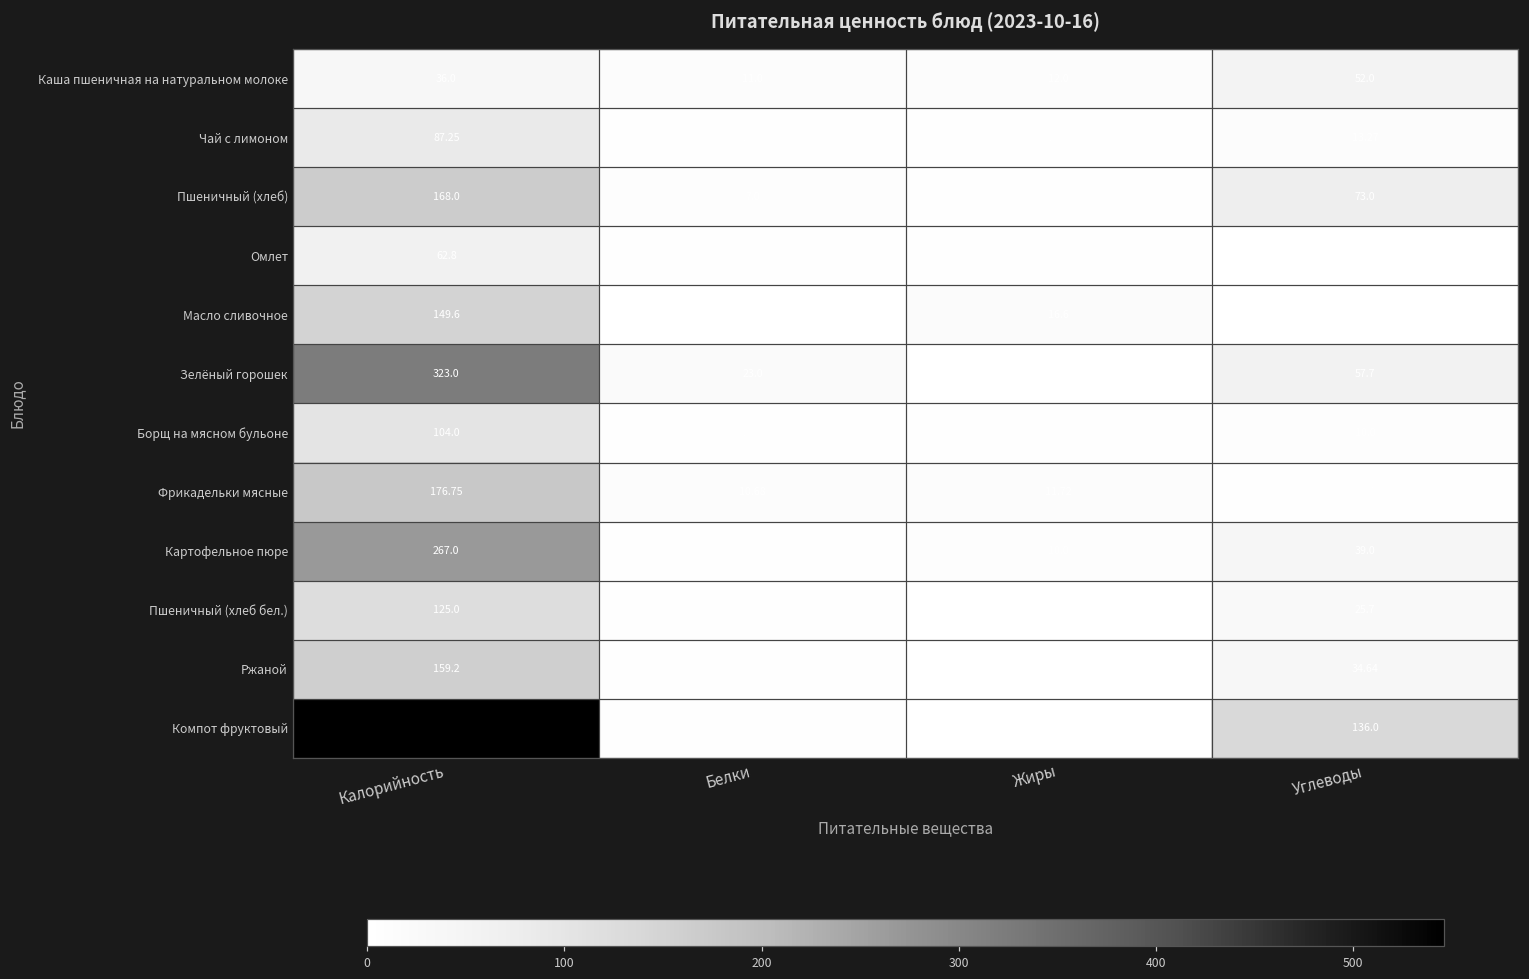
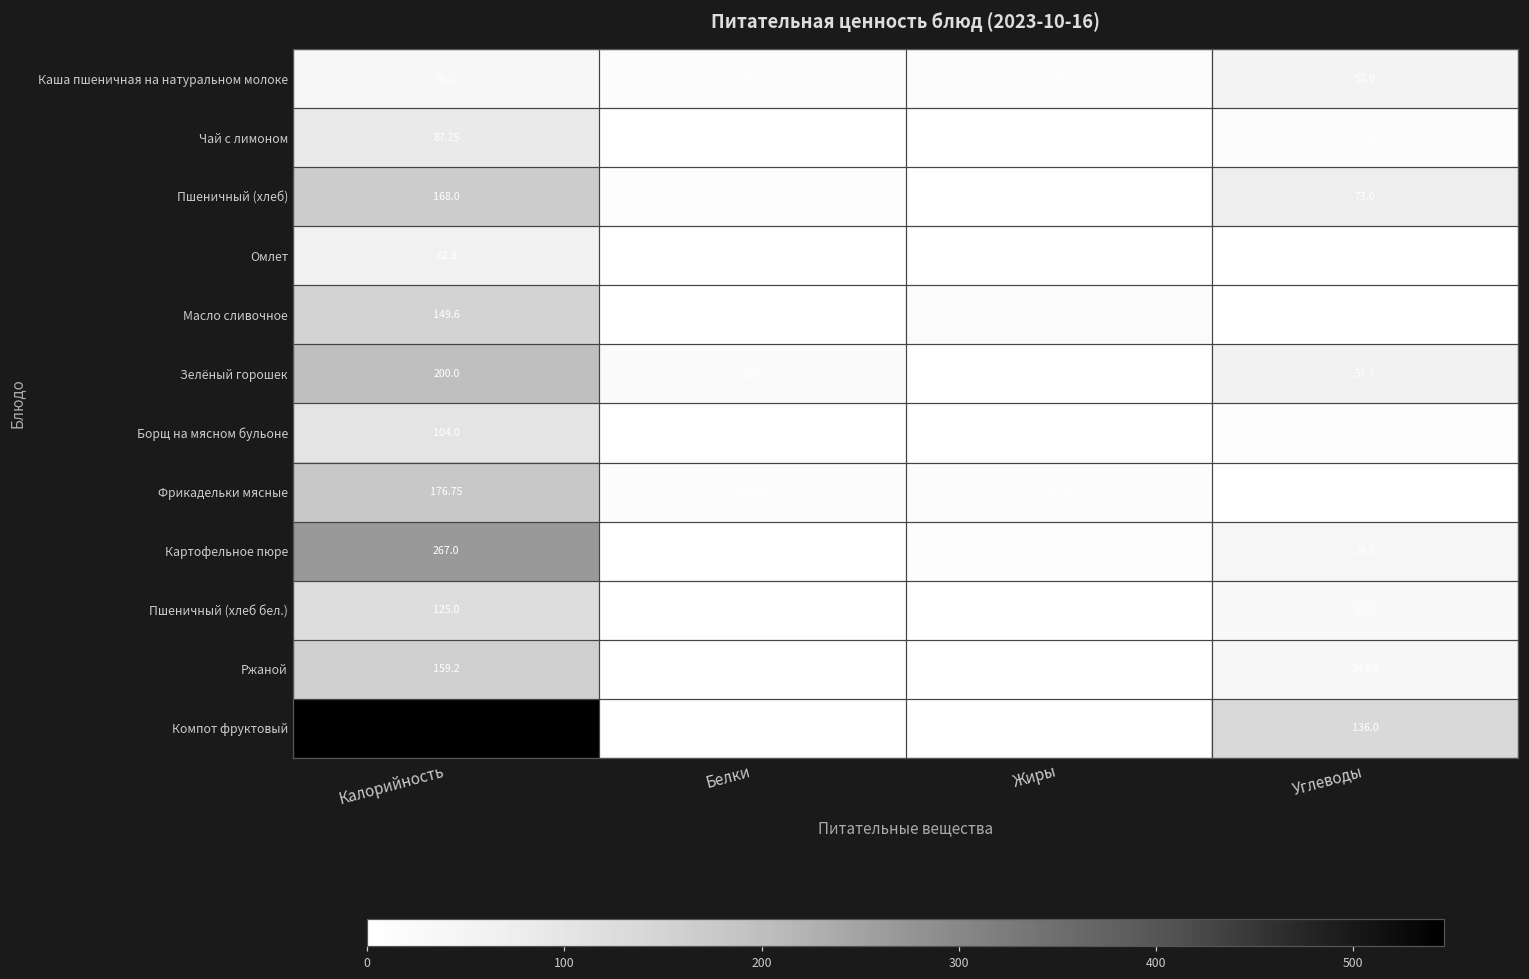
Зелёный горошек, Калорийность: 323.0 -> 200.0
